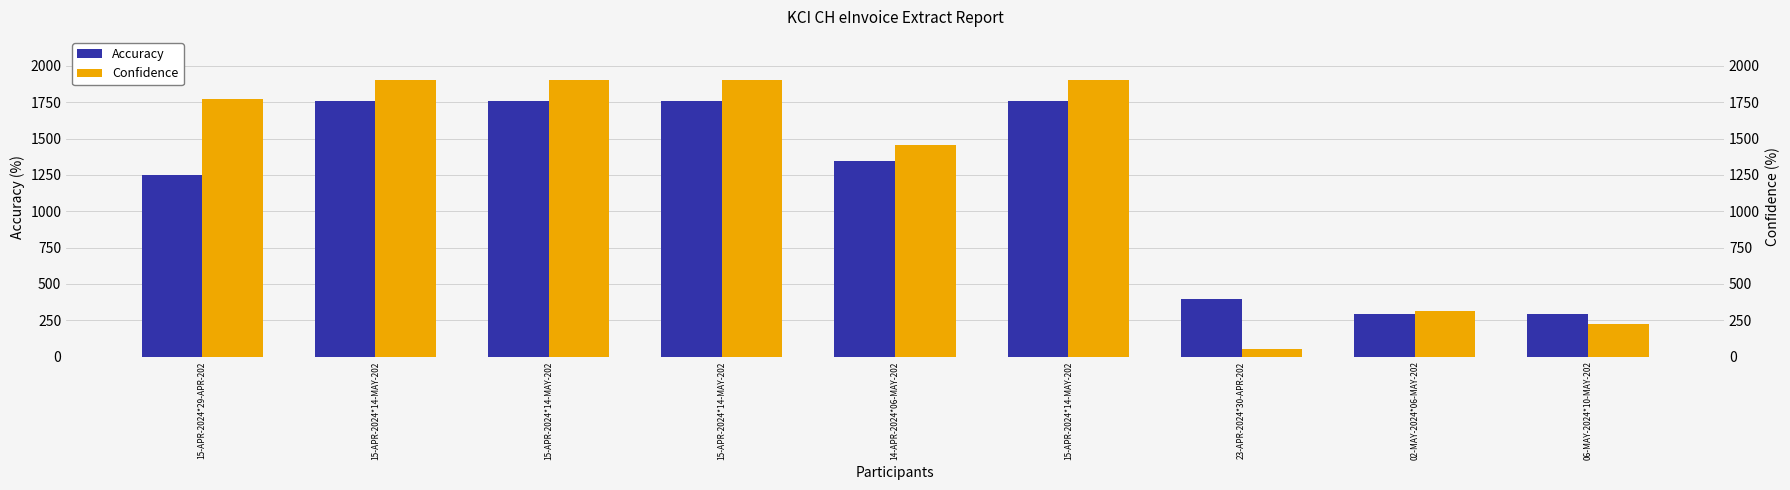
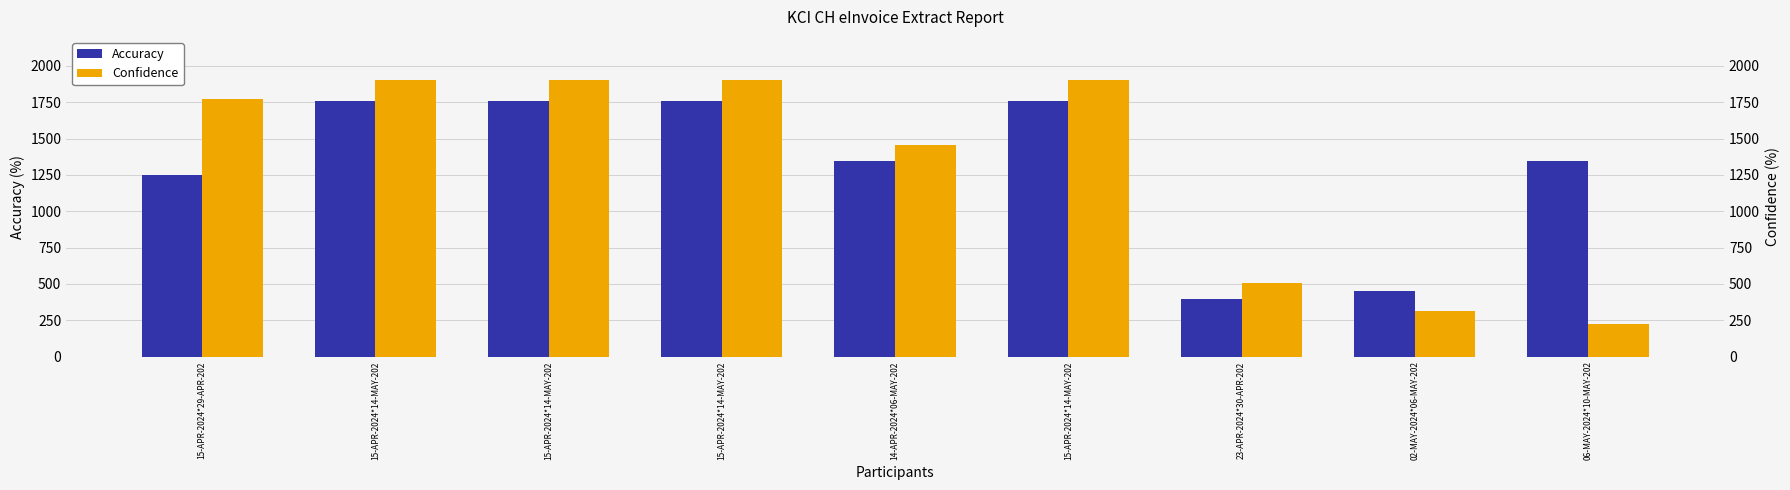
Accuracy, 02-MAY-2024*06-MAY-202: 290 -> 450
Accuracy, 06-MAY-2024*10-MAY-202: 290 -> 1350
Confidence, 23-APR-2024*30-APR-202: 50 -> 510
